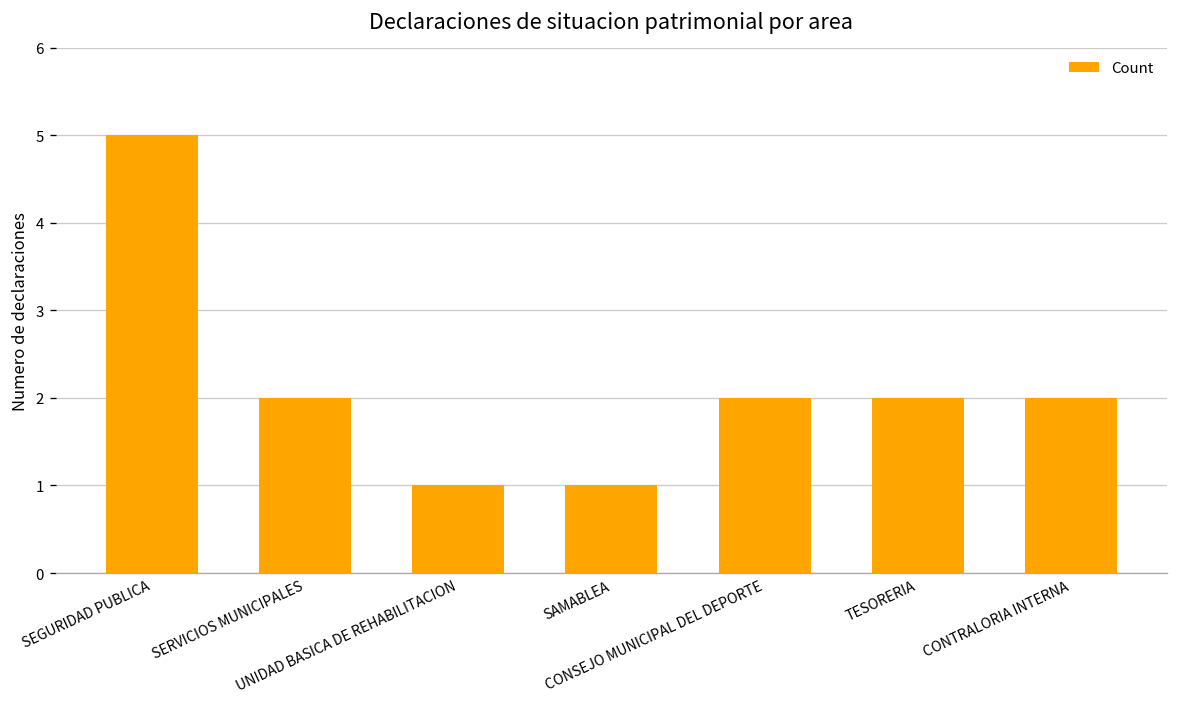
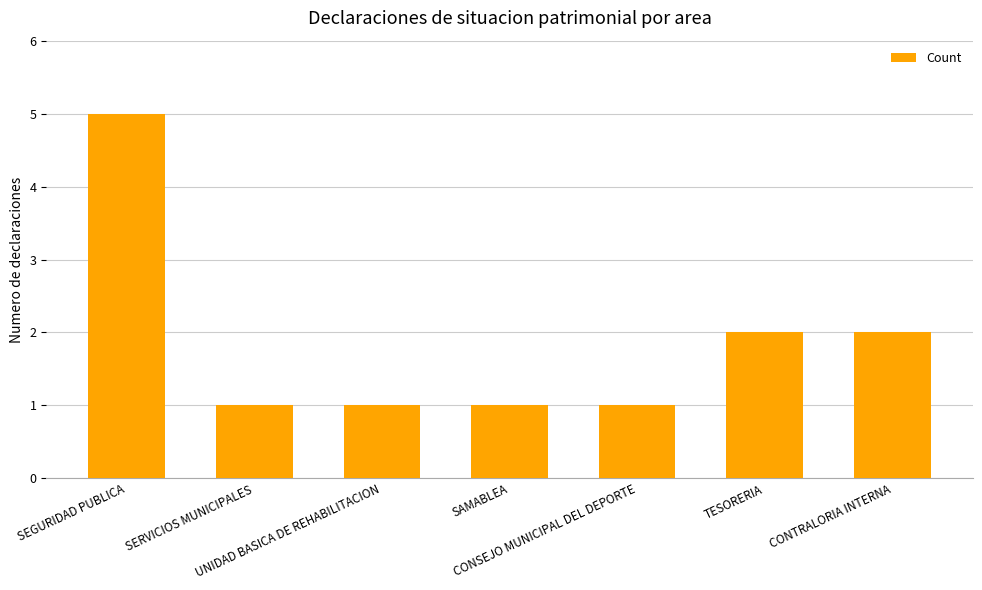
SERVICIOS MUNICIPALES: 2 -> 1
CONSEJO MUNICIPAL DEL DEPORTE: 2 -> 1
